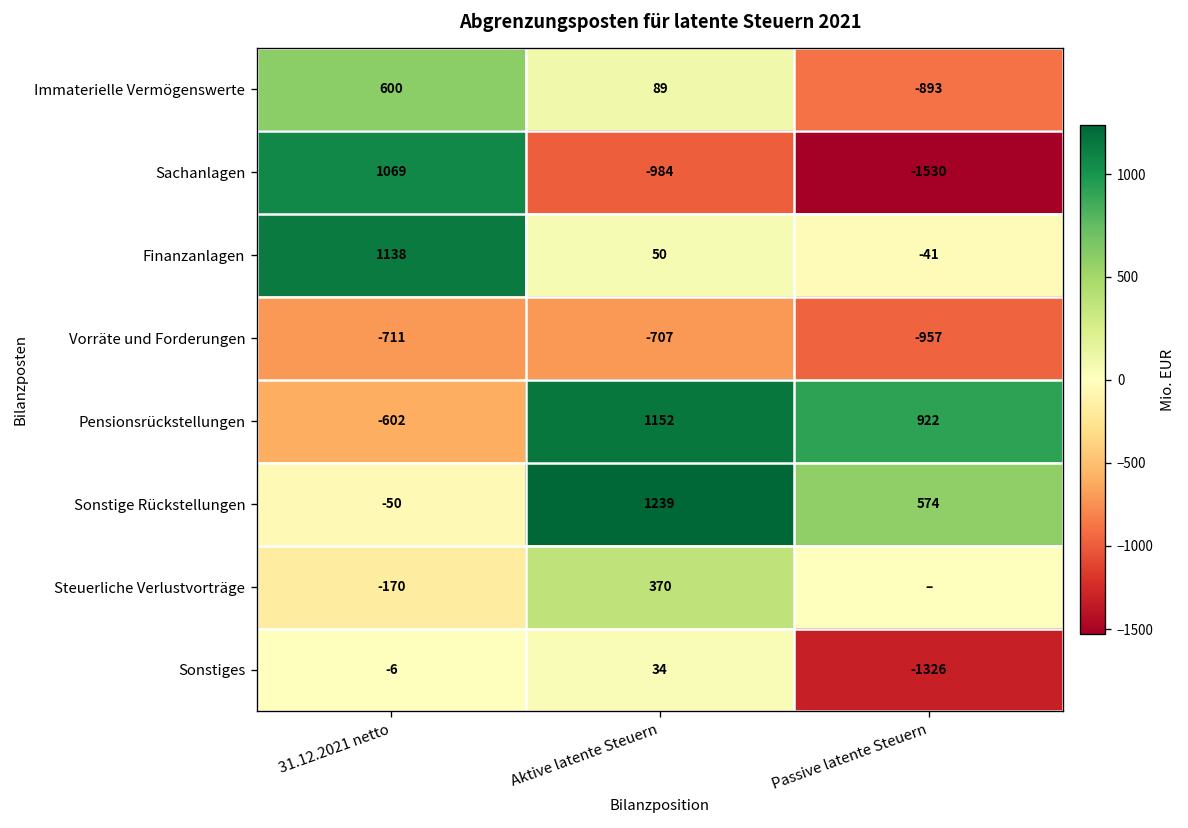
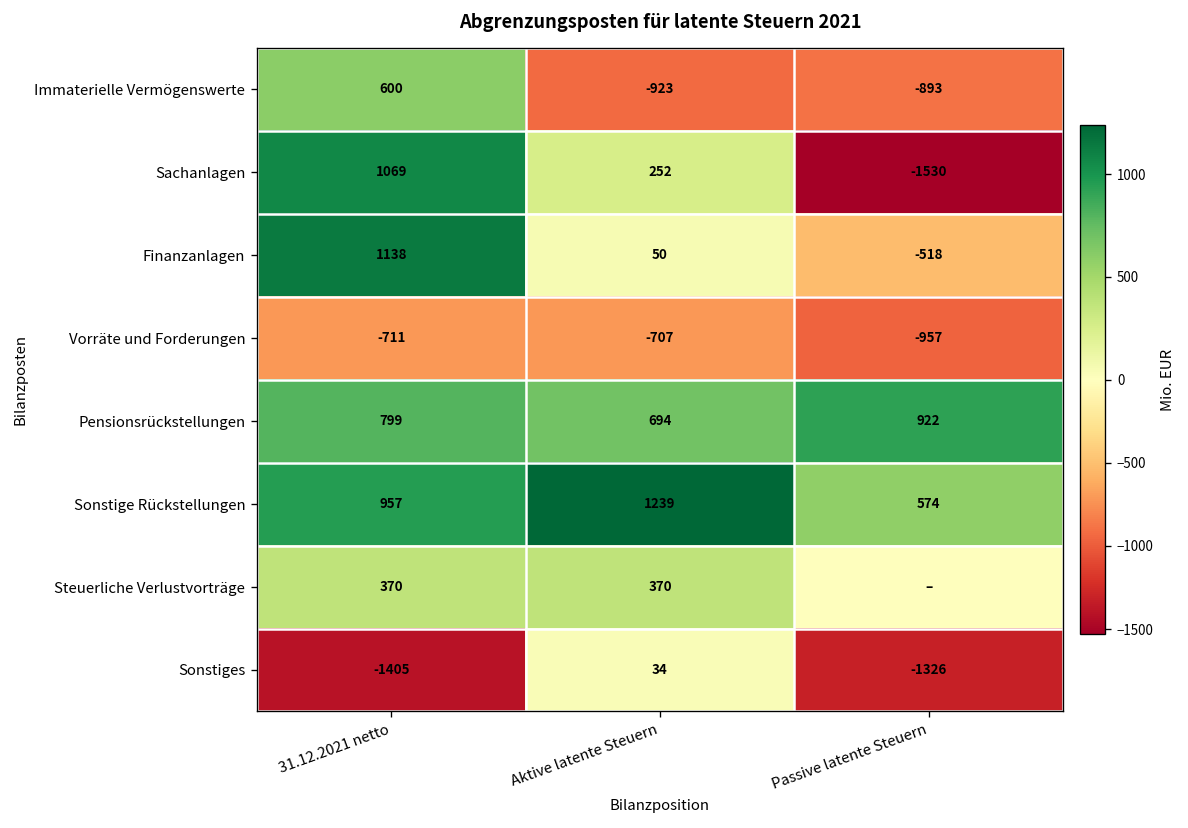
Immaterielle Vermögenswerte, Aktive latente Steuern: 89 -> -923
Sachanlagen, Aktive latente Steuern: -984 -> 252
Finanzanlagen, Passive latente Steuern: -41 -> -518
Pensionsrückstellungen, 31.12.2021 netto: -602 -> 799
Pensionsrückstellungen, Aktive latente Steuern: 1152 -> 694
Sonstige Rückstellungen, 31.12.2021 netto: -50 -> 957
Steuerliche Verlustvorträge, 31.12.2021 netto: -170 -> 370
Sonstiges, 31.12.2021 netto: -6 -> -1405
